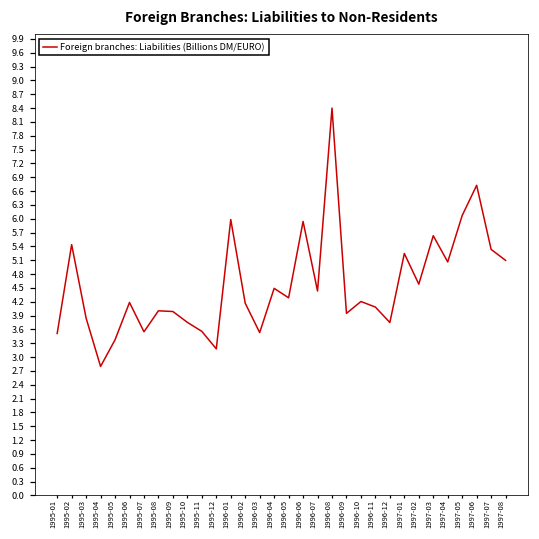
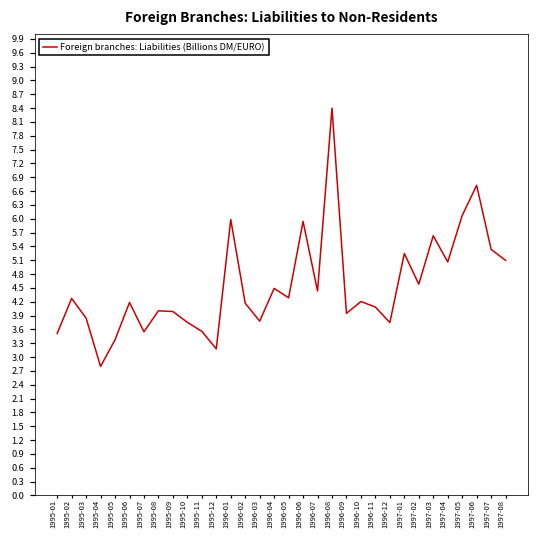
1995-02: 5.4 -> 4.3
1996-03: 3.5 -> 3.8
